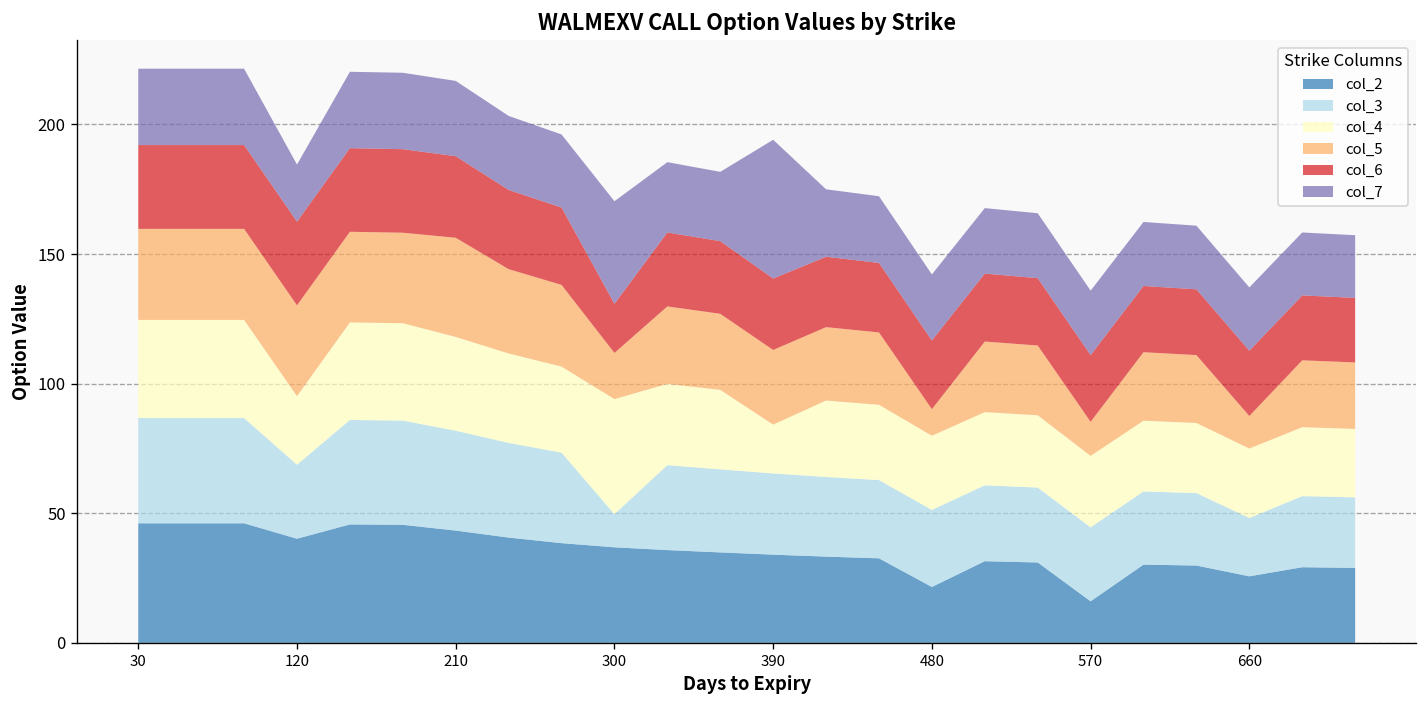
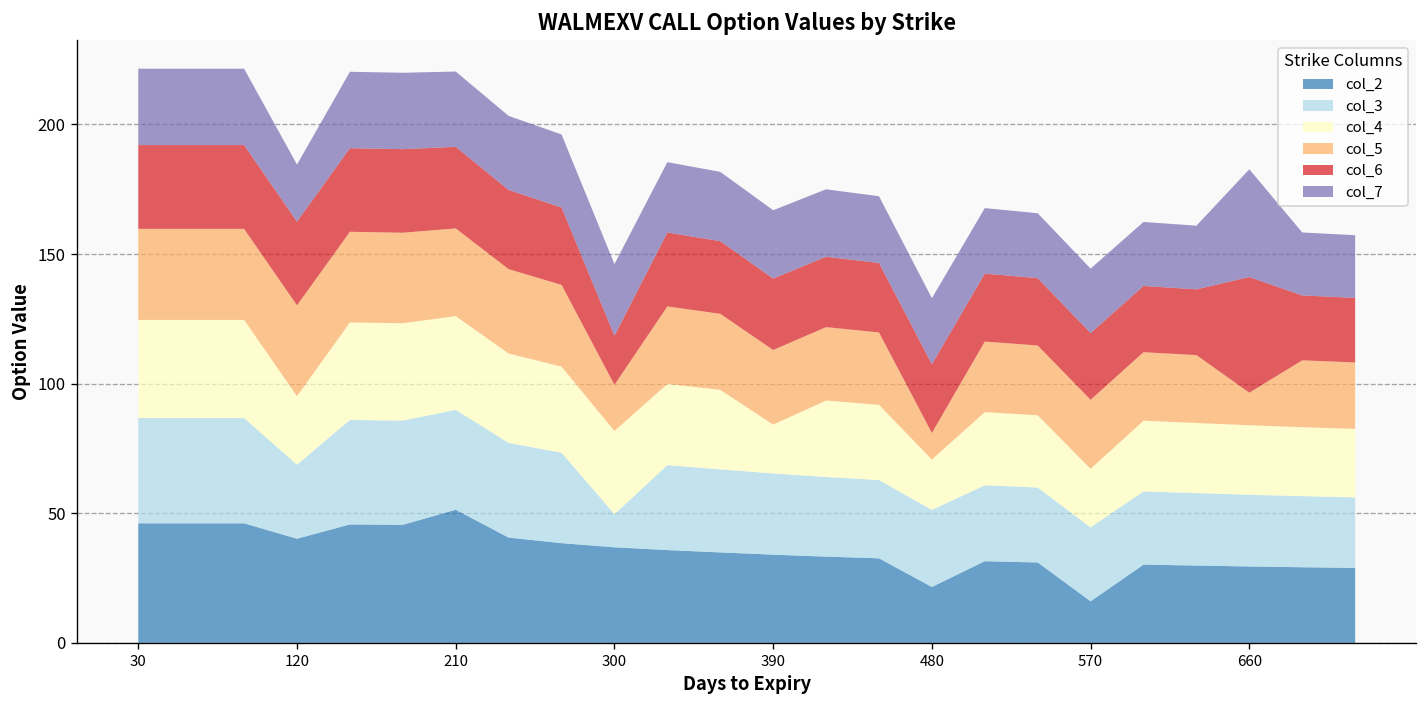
col_2, 210: 43 -> 51
col_5, 210: 38 -> 34
col_4, 300: 44 -> 32
col_7, 300: 40 -> 28
col_7, 390: 54 -> 26
col_4, 480: 29 -> 19
col_4, 570: 28 -> 23
col_5, 570: 13 -> 27
col_2, 660: 26 -> 29
col_3, 660: 22 -> 28
col_6, 660: 25 -> 45
col_7, 660: 24 -> 42
